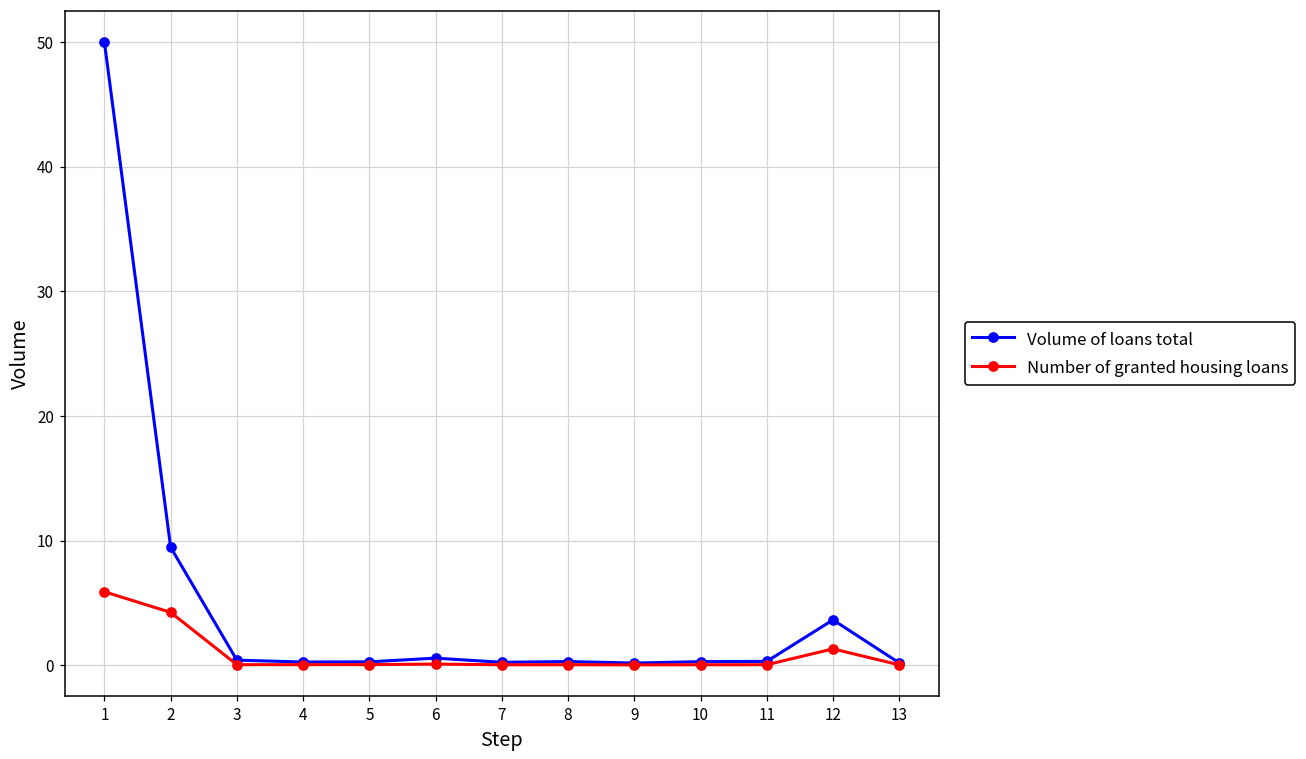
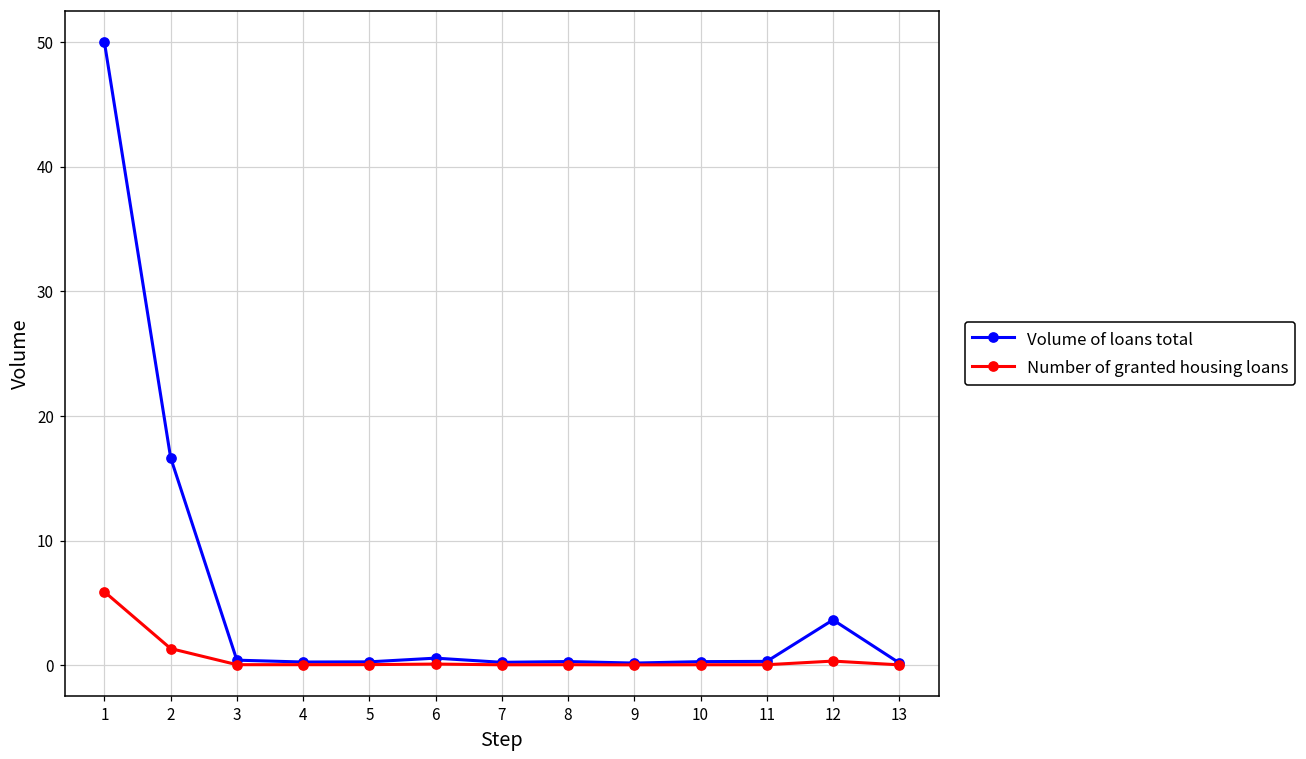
Volume of loans total, 2: 9.5 -> 16.7
Number of granted housing loans, 2: 4.2 -> 1.3
Number of granted housing loans, 12: 1.3 -> 0.3
